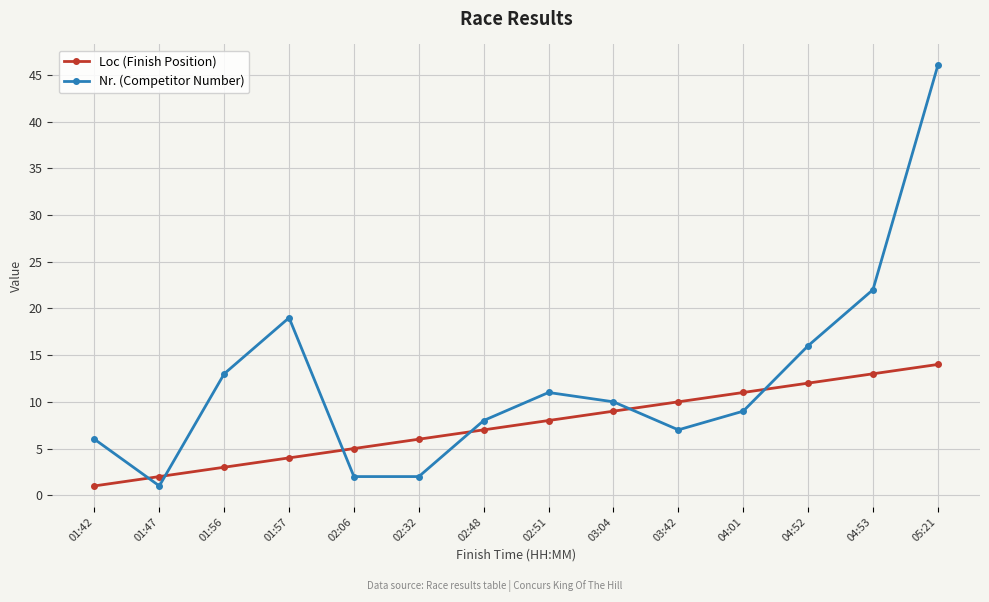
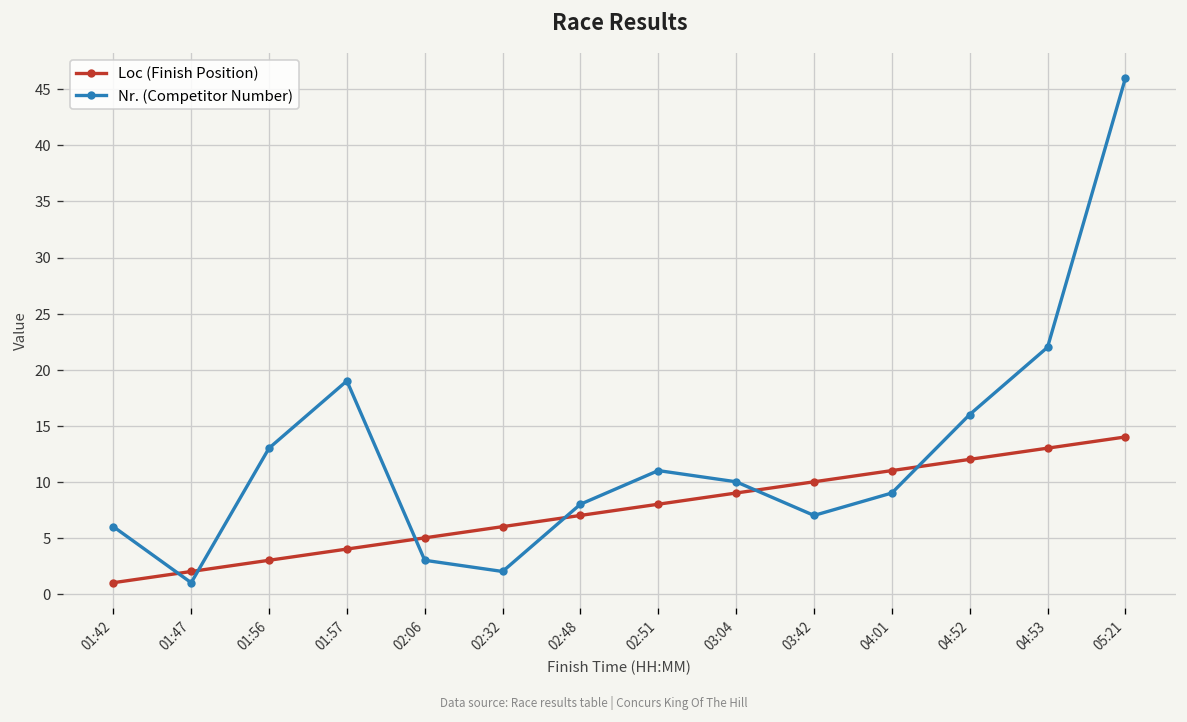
Nr. (Competitor Number), 02:06: 2 -> 3
